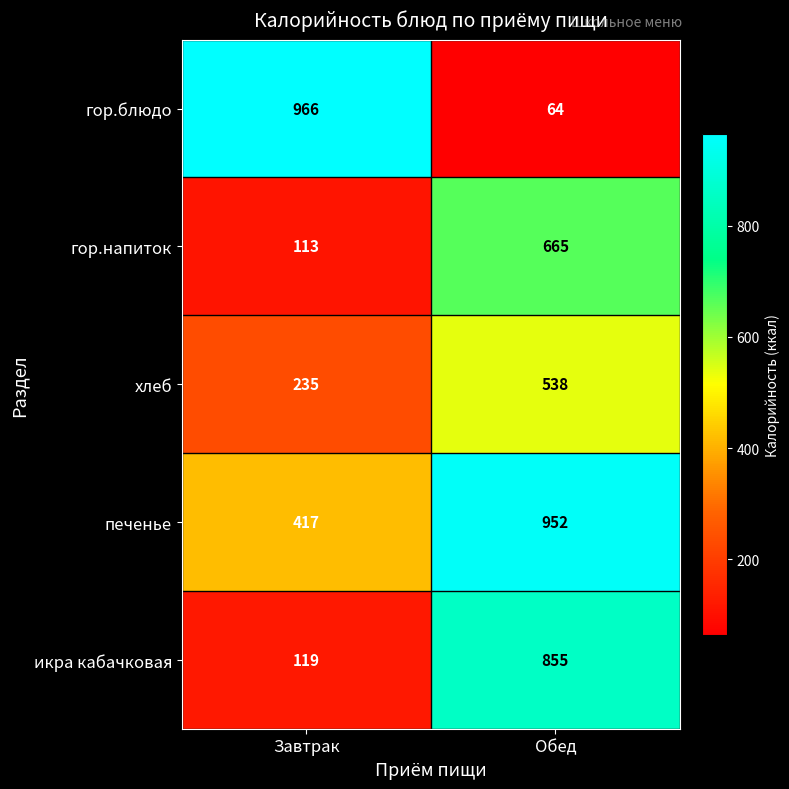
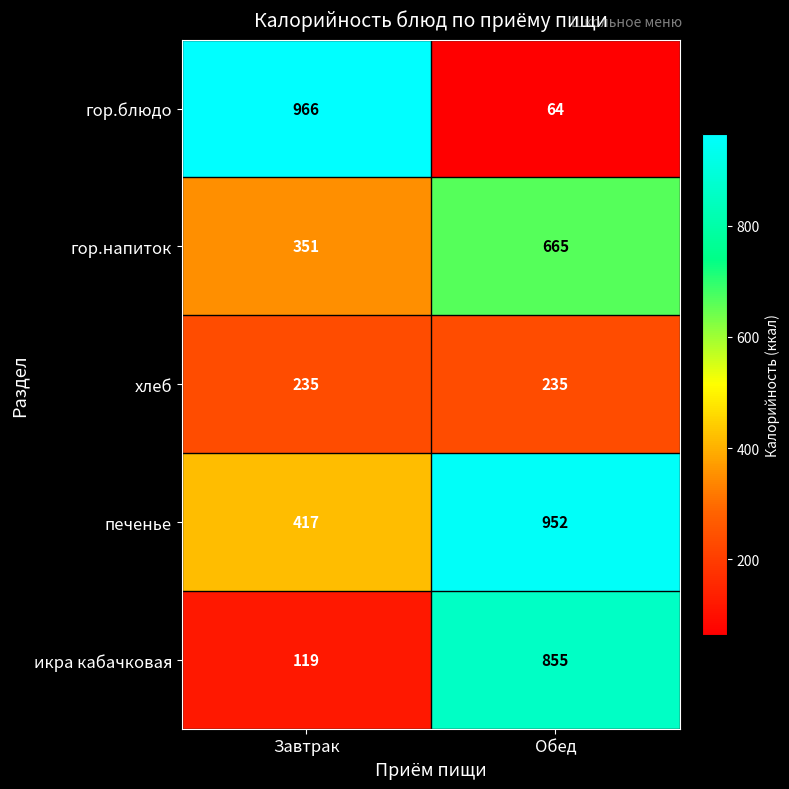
гор.напиток, Завтрак: 113 -> 351
хлеб, Обед: 538 -> 235
